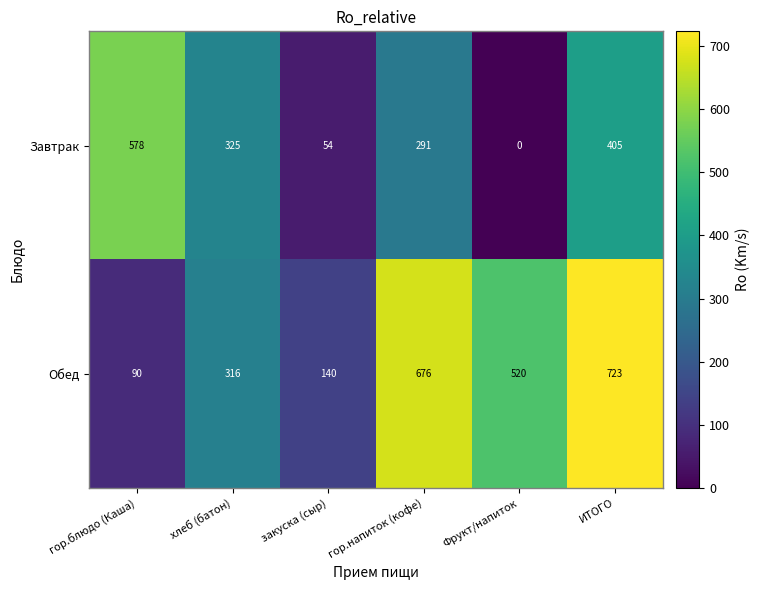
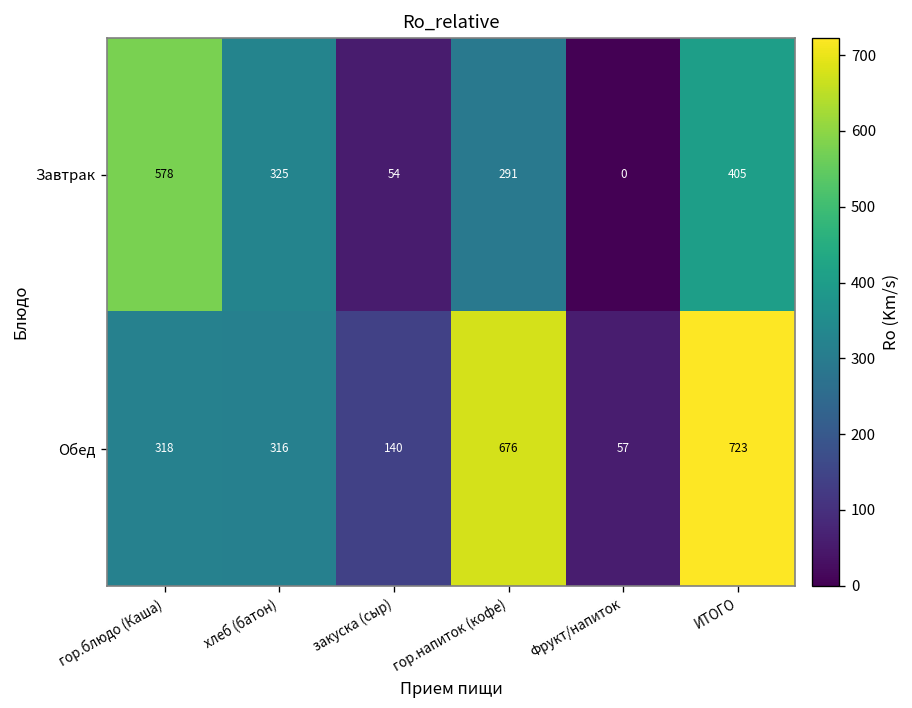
Обед, гор.блюдо (Каша): 90 -> 318
Обед, Фрукт/напиток: 520 -> 57
